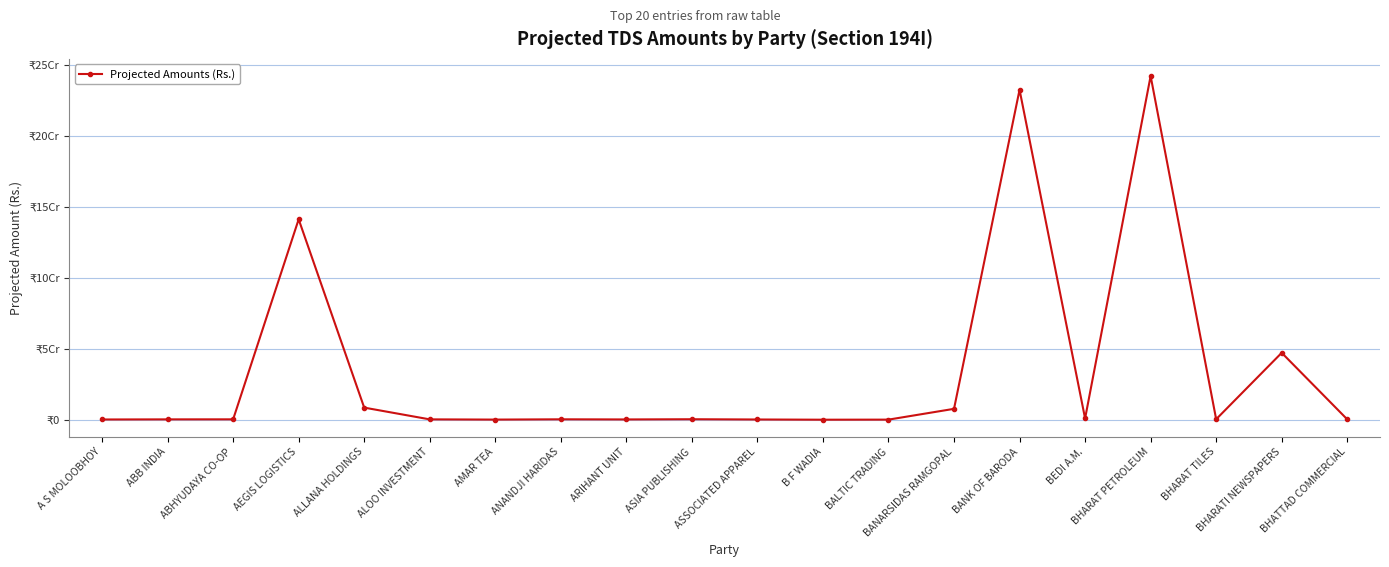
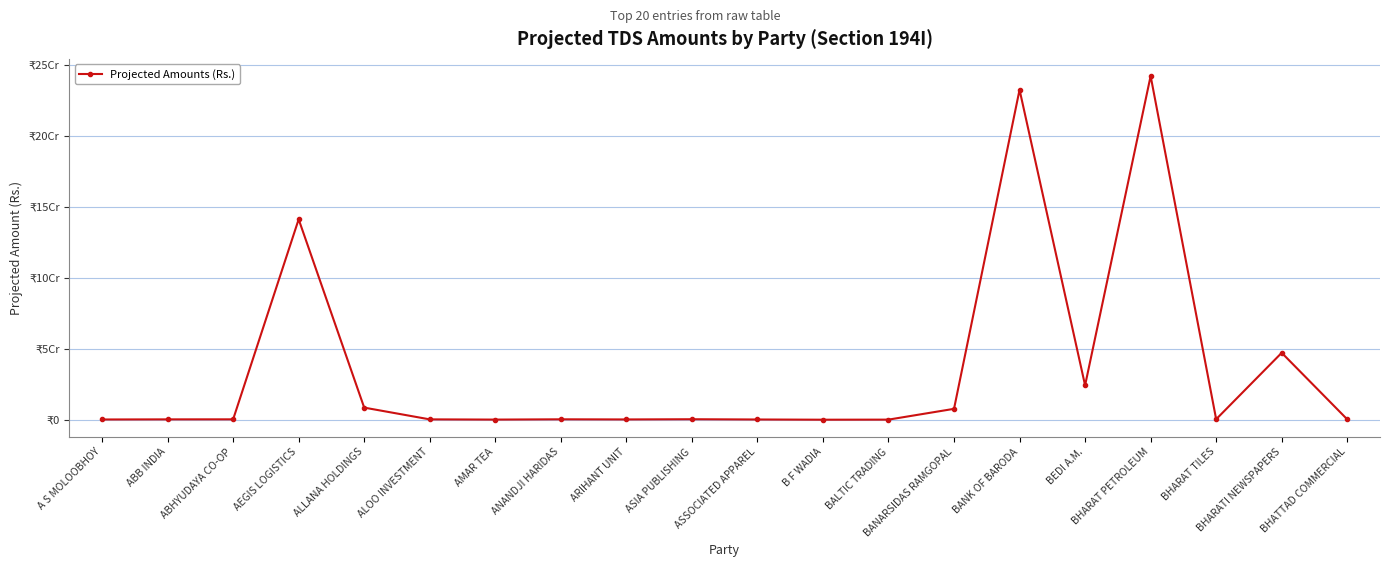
BEDI A.M.: ₹0.1Cr -> ₹2.4Cr
